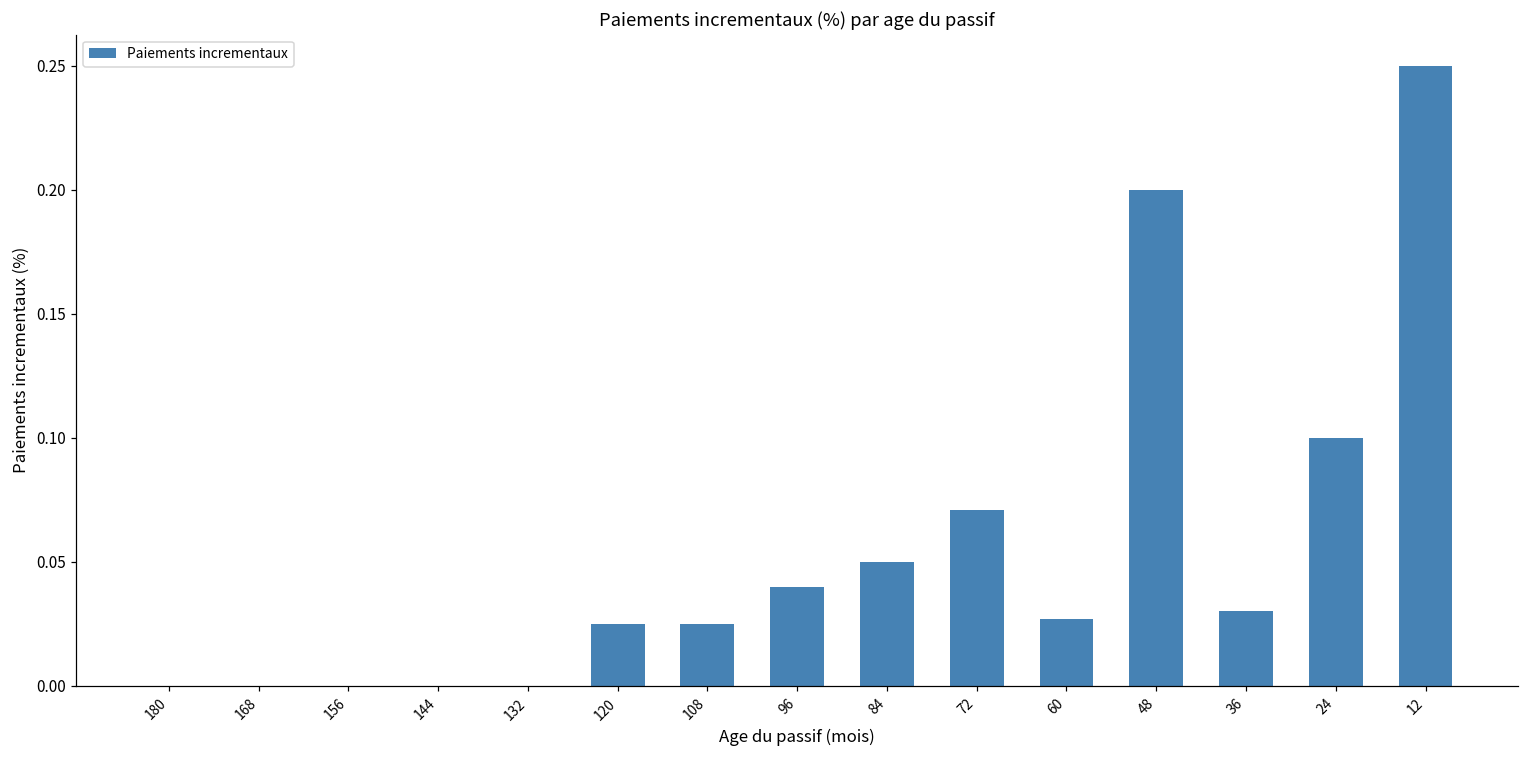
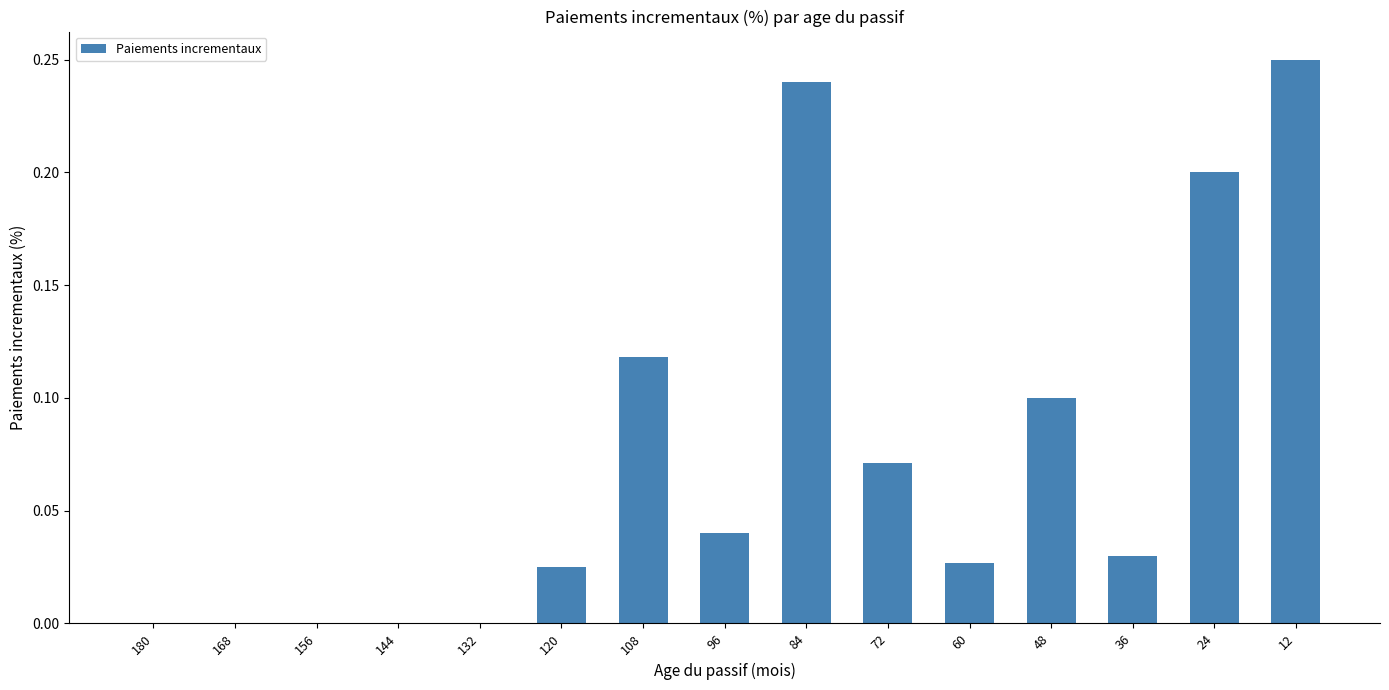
108: 0.025 -> 0.118
84: 0.05 -> 0.24
48: 0.2 -> 0.1
24: 0.1 -> 0.2
